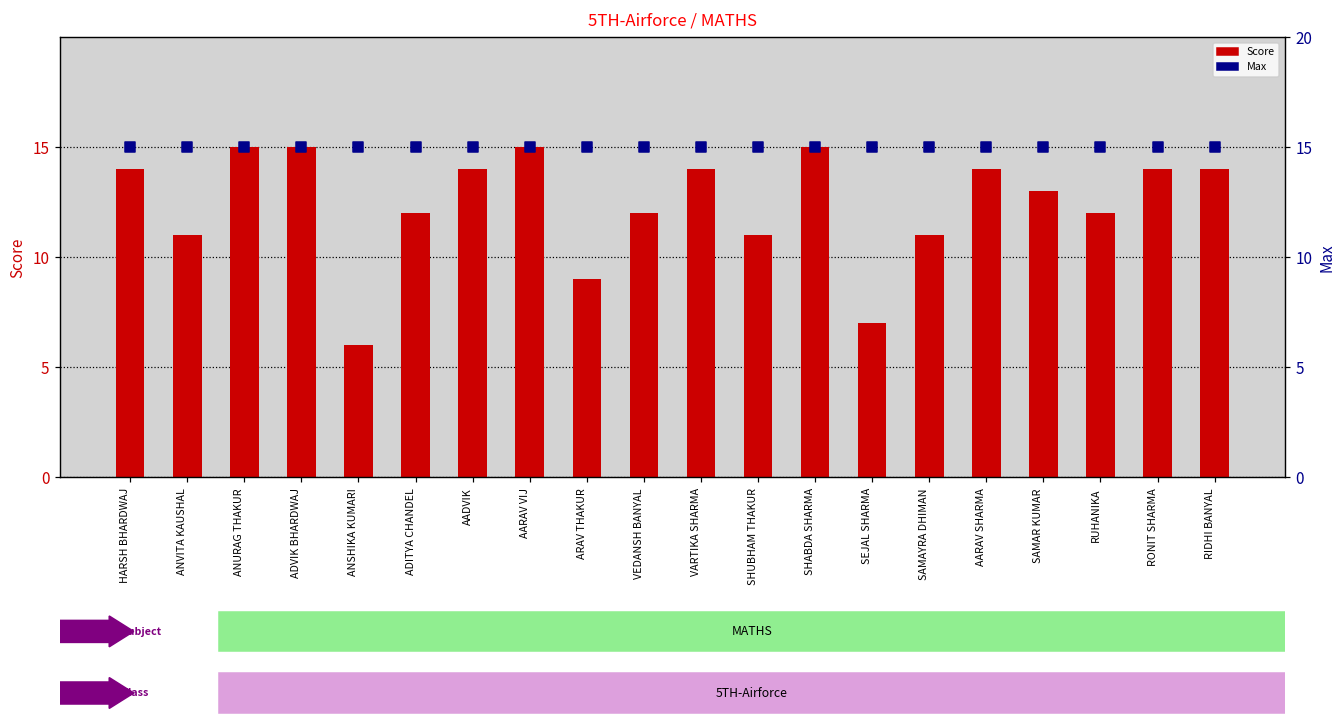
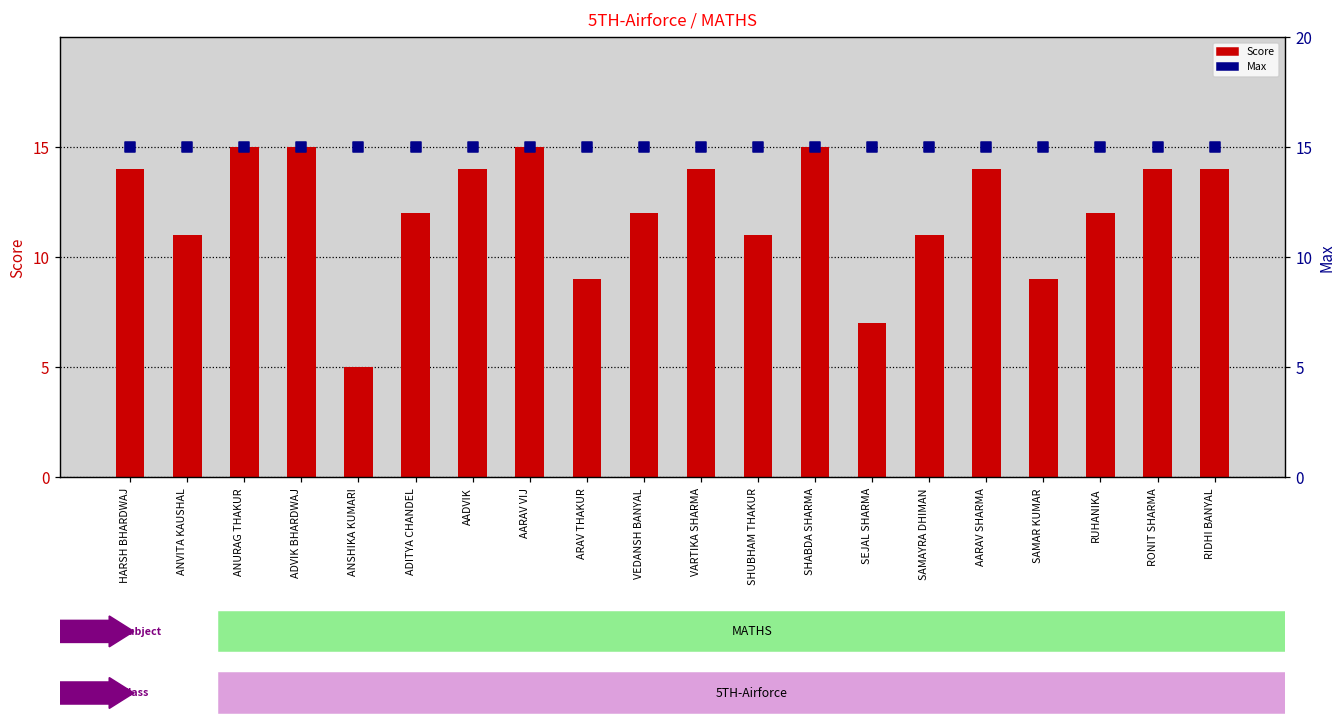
Score, ANSHIKA KUMARI: 6 -> 5
Score, SAMAR KUMAR: 13 -> 9
